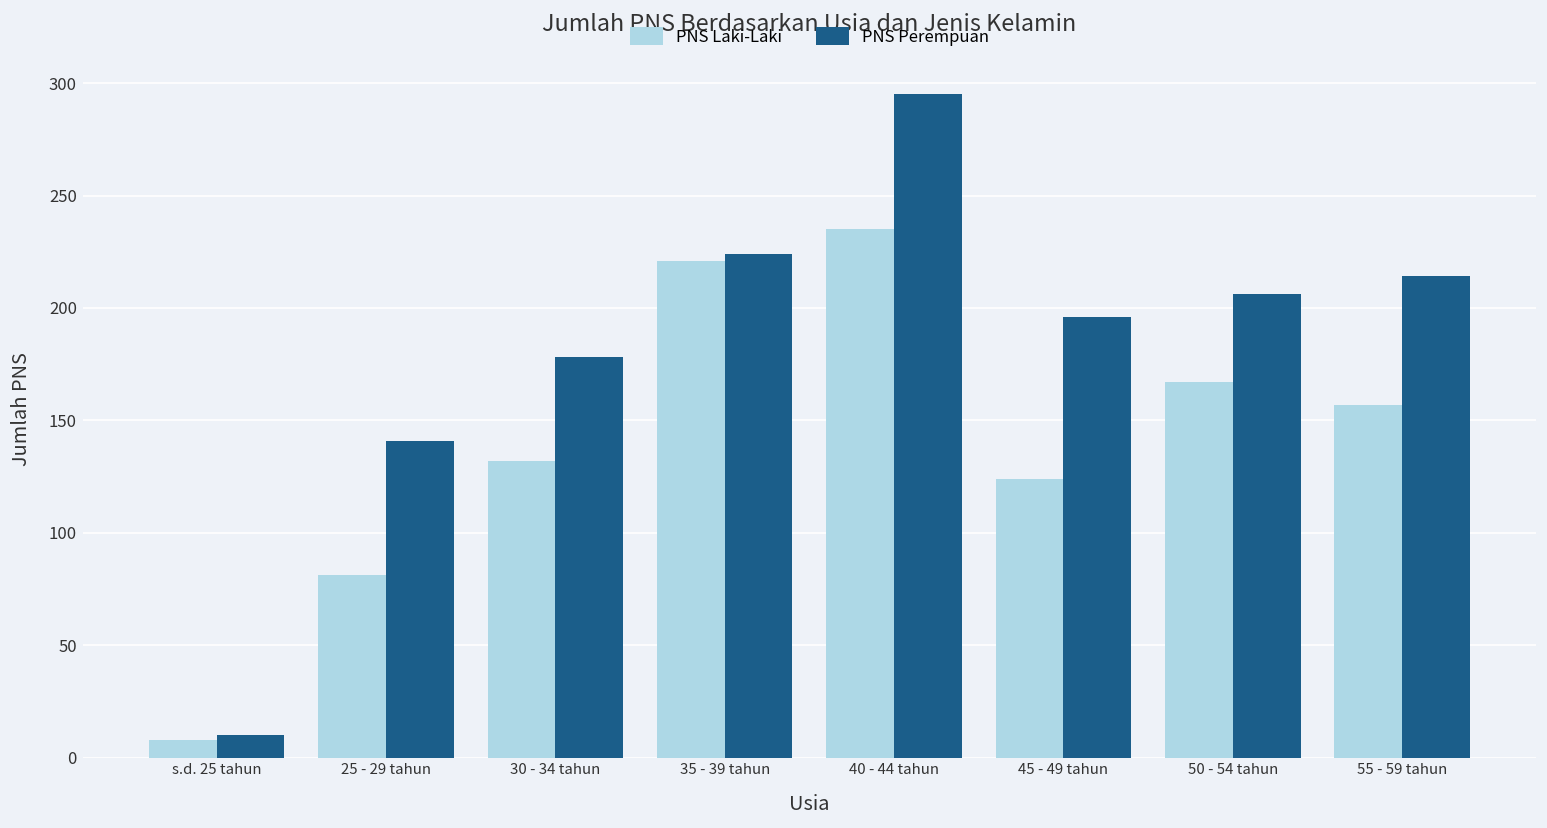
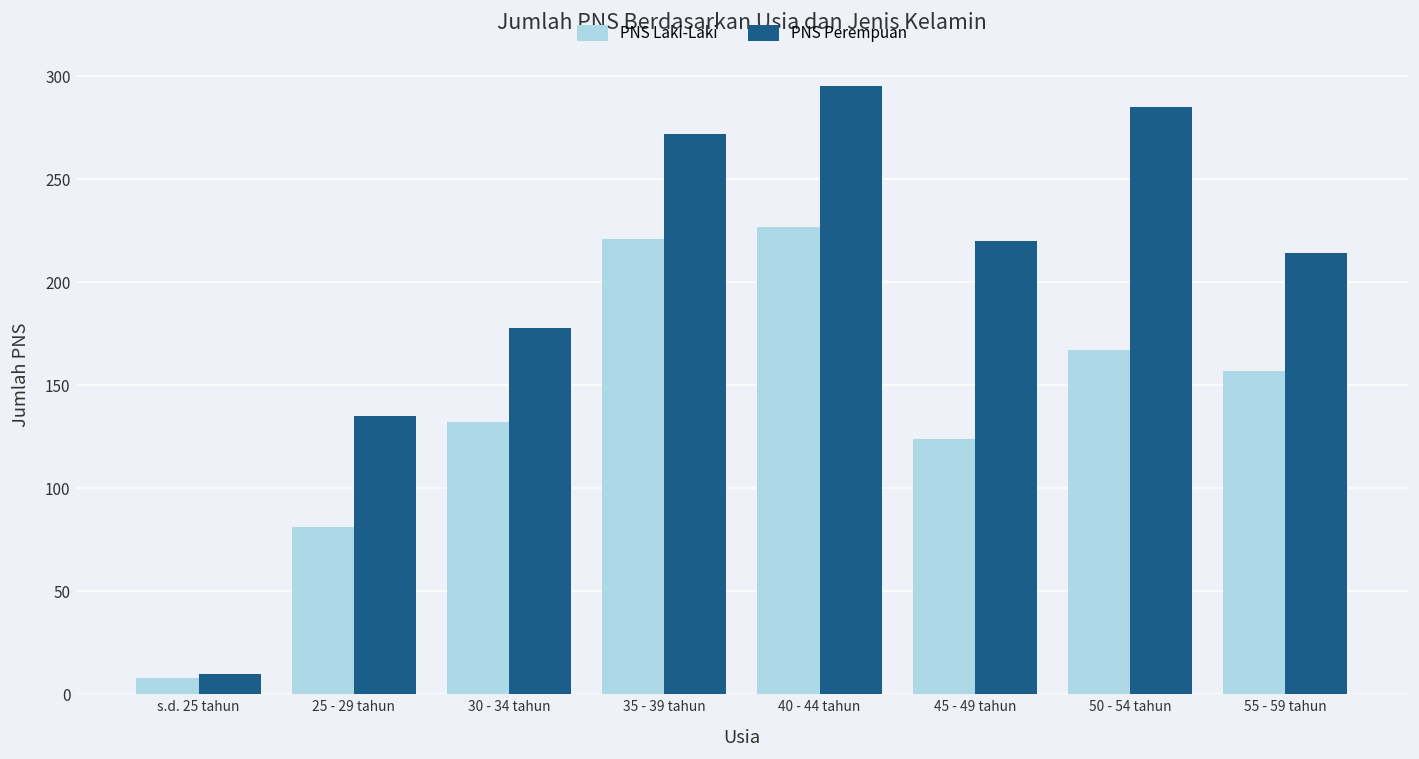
PNS Perempuan, 25 - 29 tahun: 141 -> 135
PNS Perempuan, 35 - 39 tahun: 224 -> 272
PNS Laki-Laki, 40 - 44 tahun: 235 -> 227
PNS Perempuan, 45 - 49 tahun: 196 -> 220
PNS Perempuan, 50 - 54 tahun: 206 -> 285
